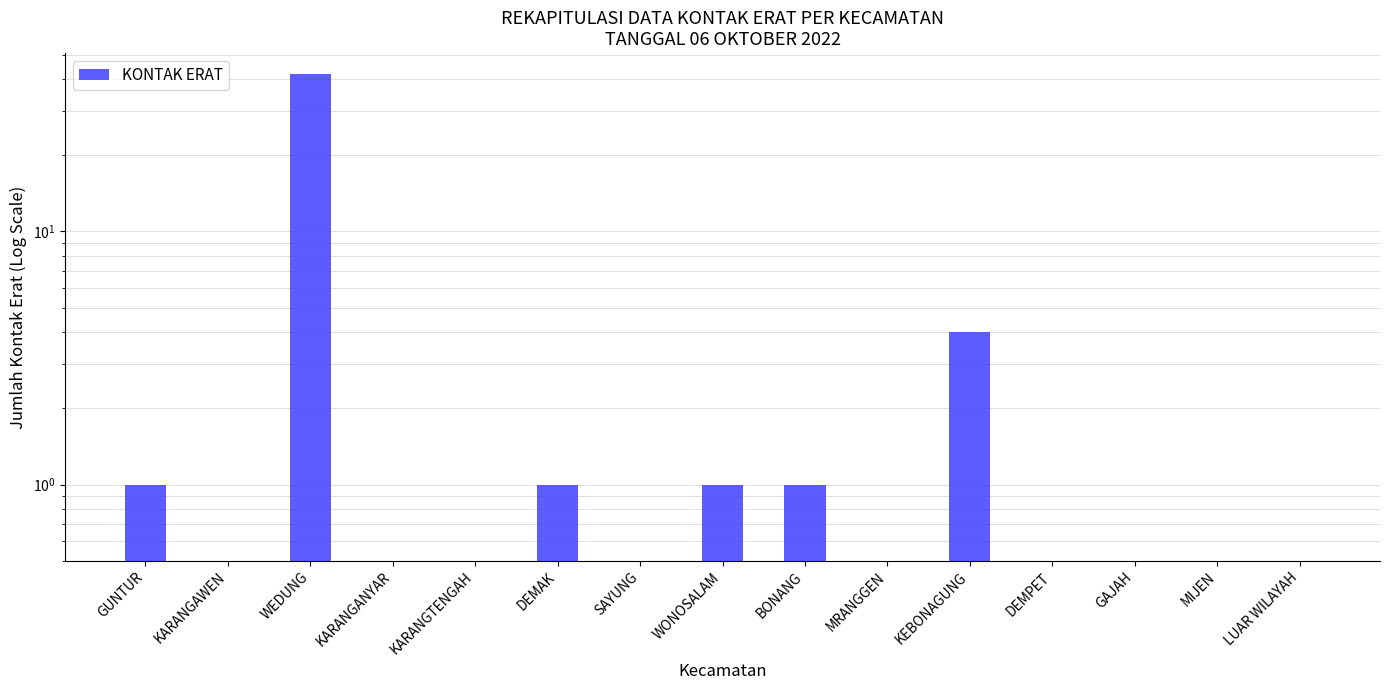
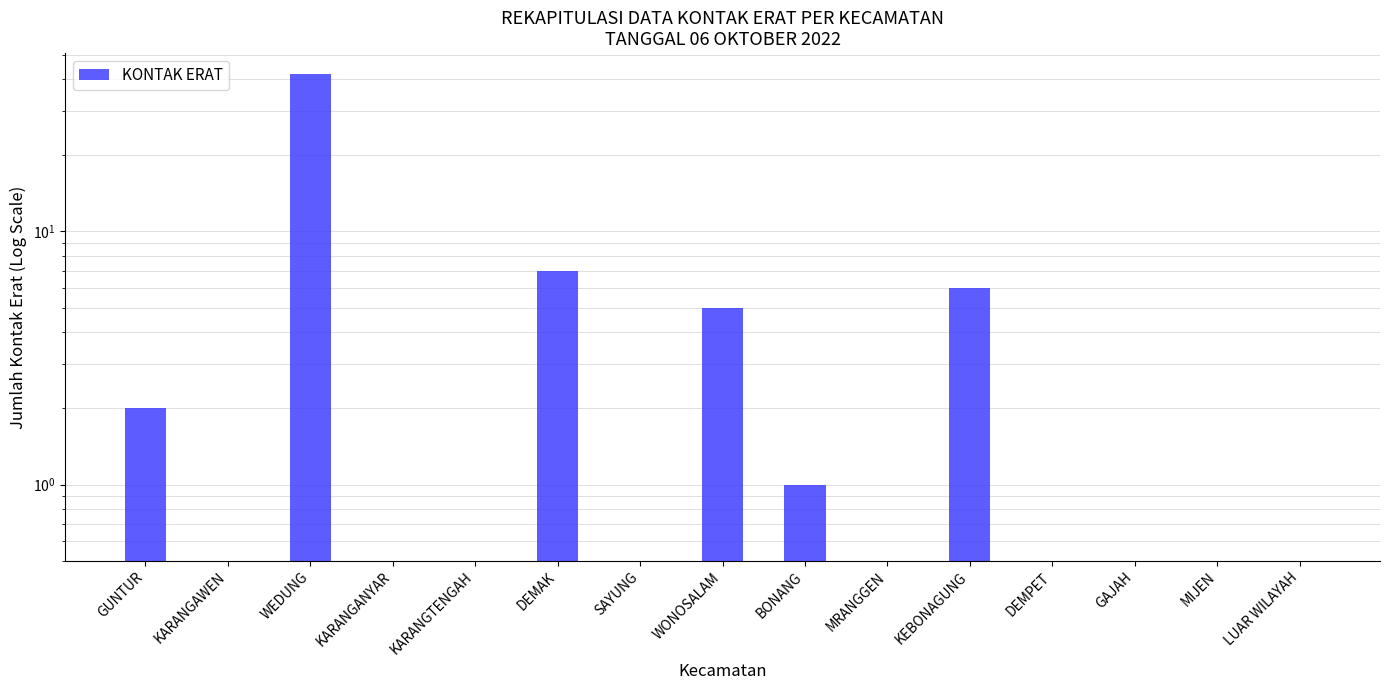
GUNTUR: 1 -> 2
DEMAK: 1 -> 7
WONOSALAM: 1 -> 5
KEBONAGUNG: 4 -> 6
